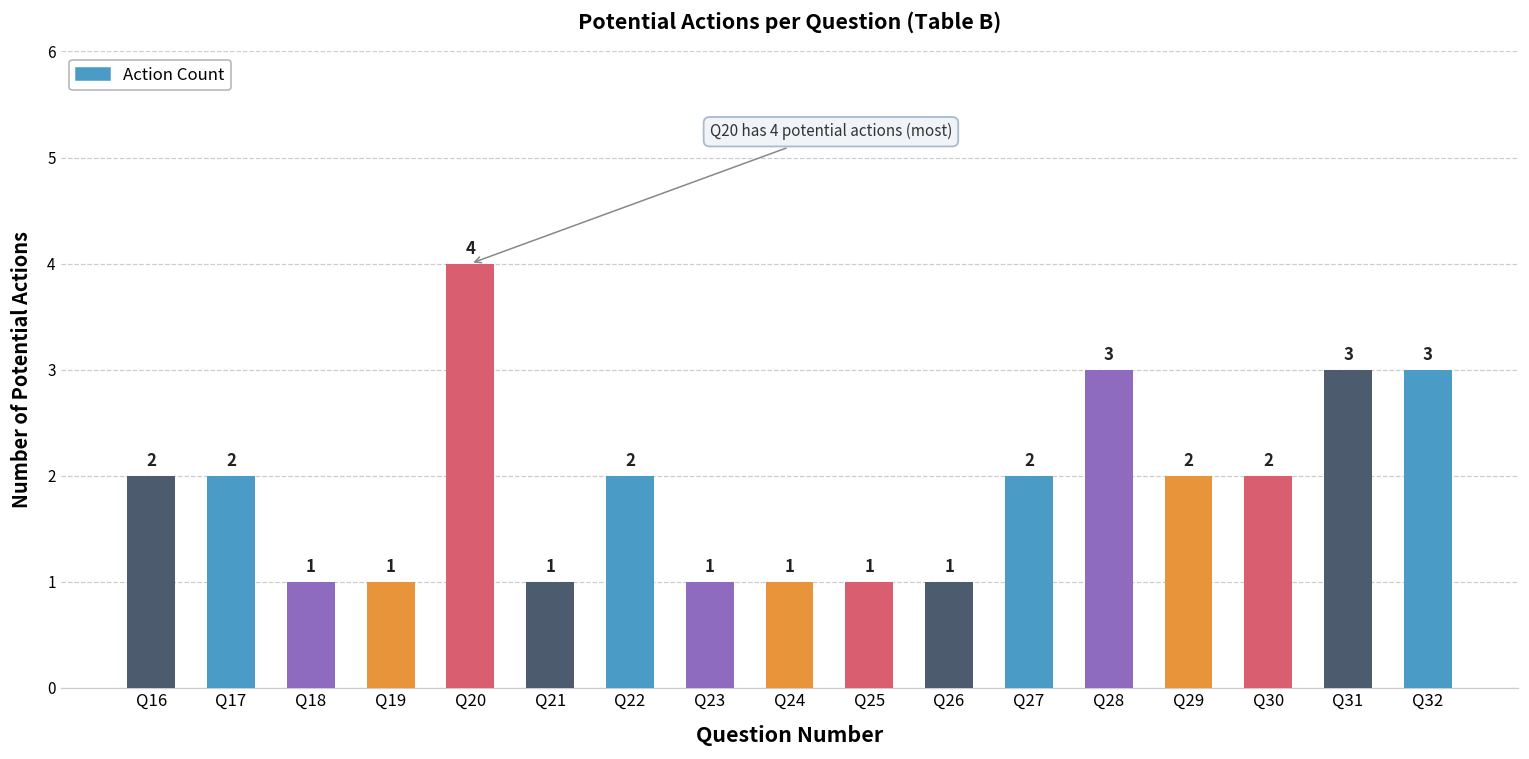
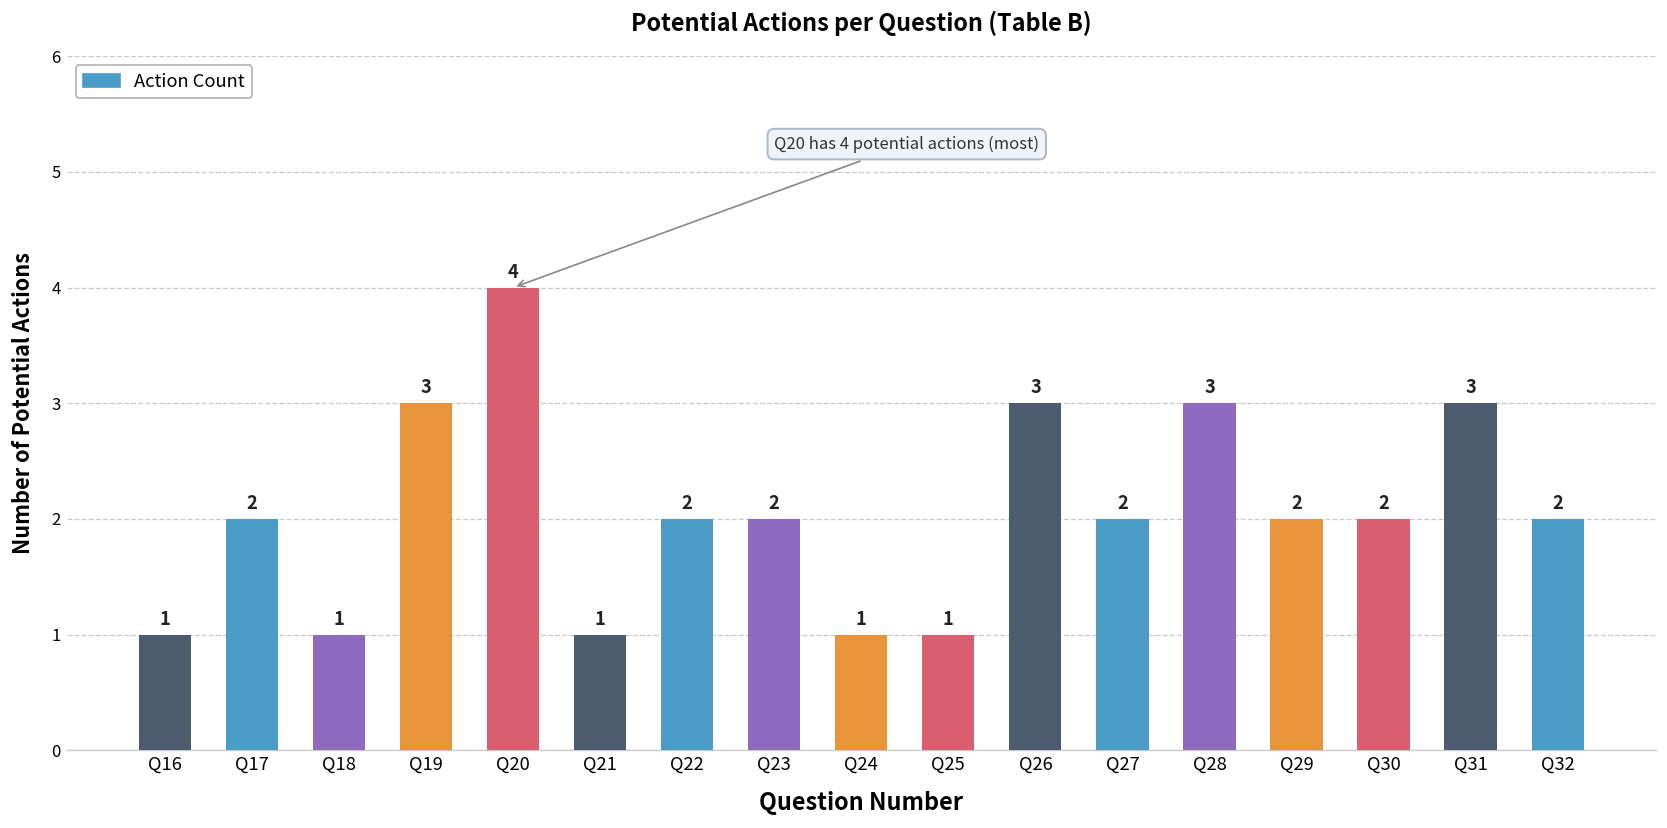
Q16: 2 -> 1
Q19: 1 -> 3
Q23: 1 -> 2
Q26: 1 -> 3
Q32: 3 -> 2
